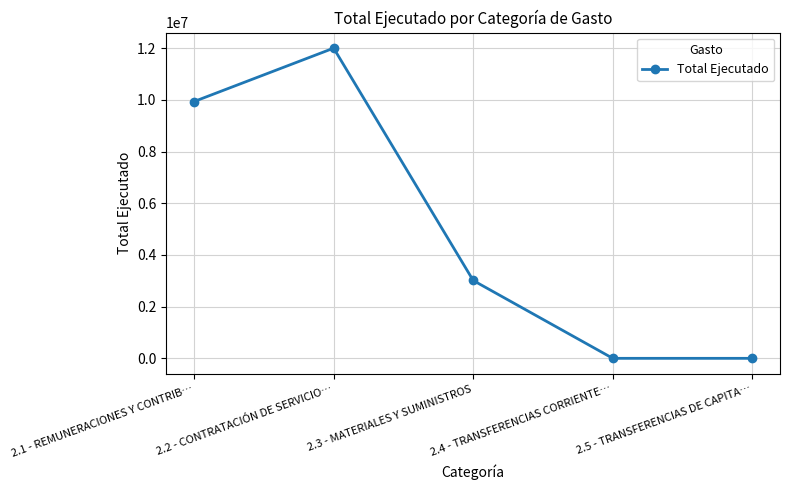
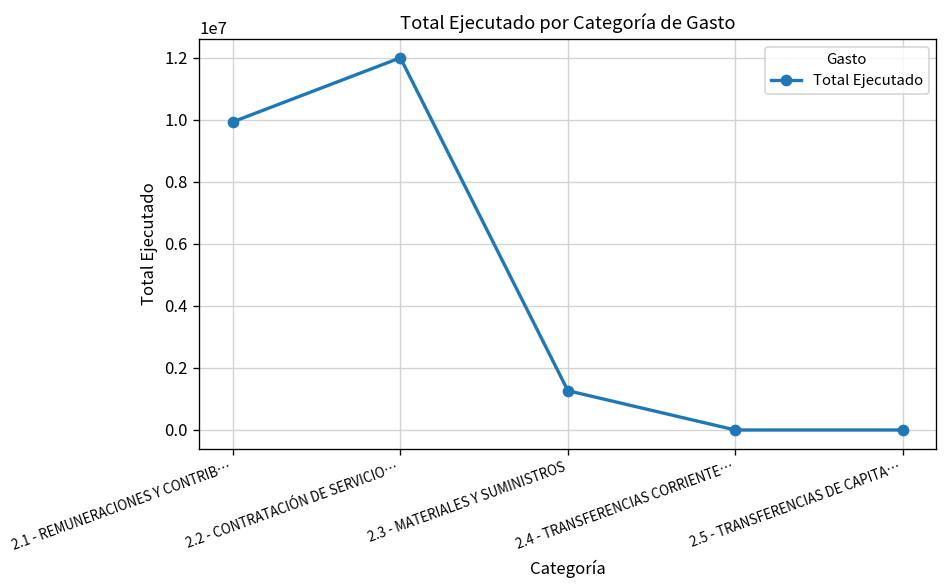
2.3 - MATERIALES Y SUMINISTROS: 3000000 -> 1300000
